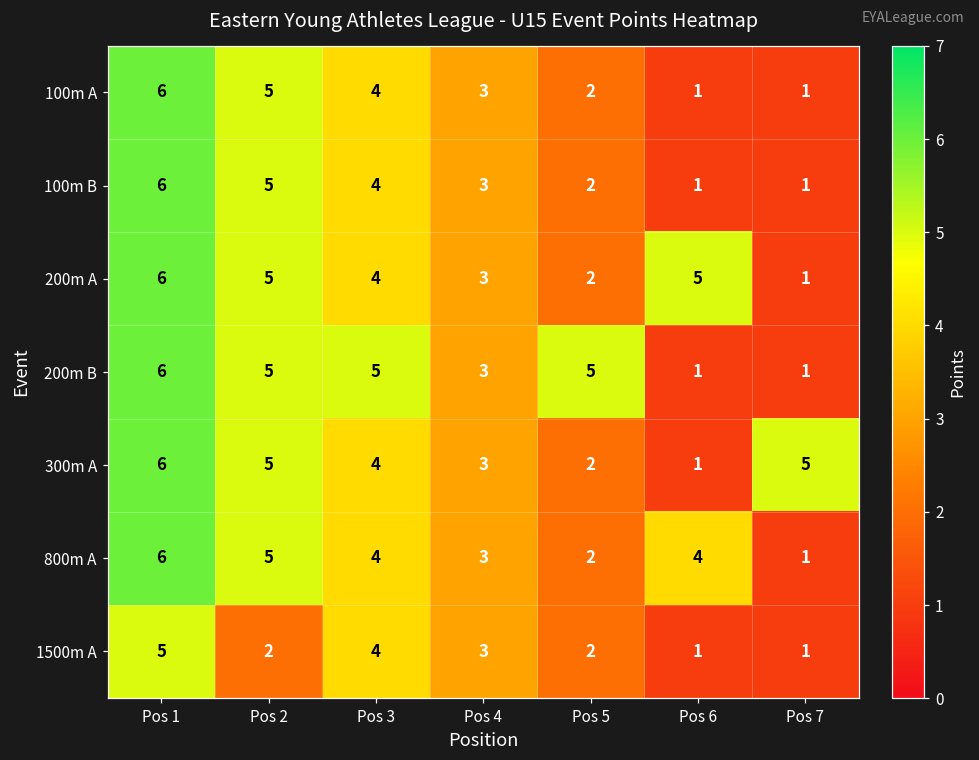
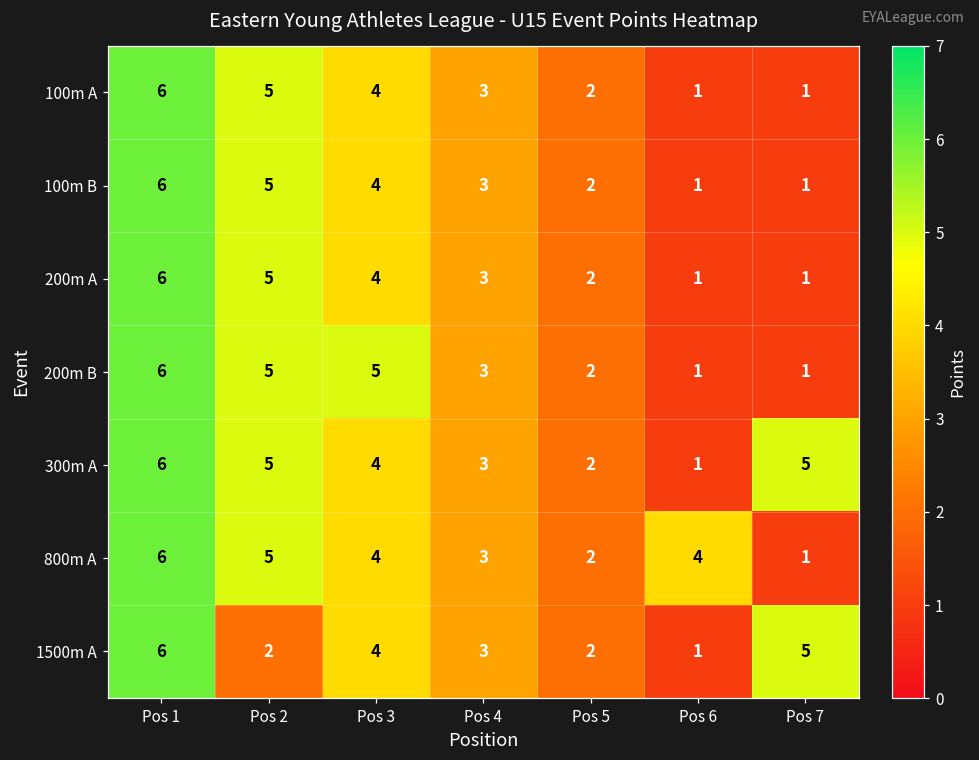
200m A, Pos 6: 5 -> 1
200m B, Pos 5: 5 -> 2
1500m A, Pos 1: 5 -> 6
1500m A, Pos 7: 1 -> 5
